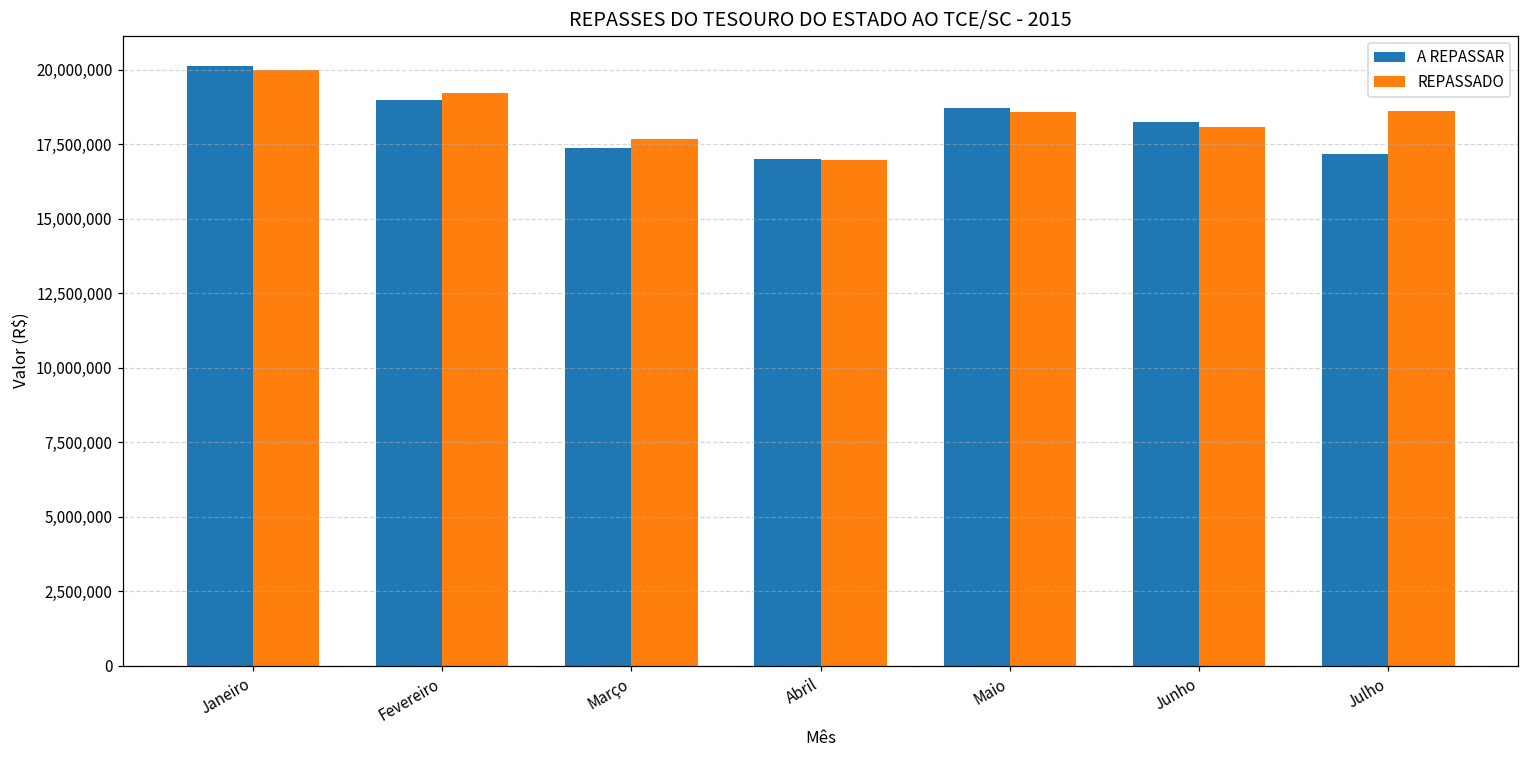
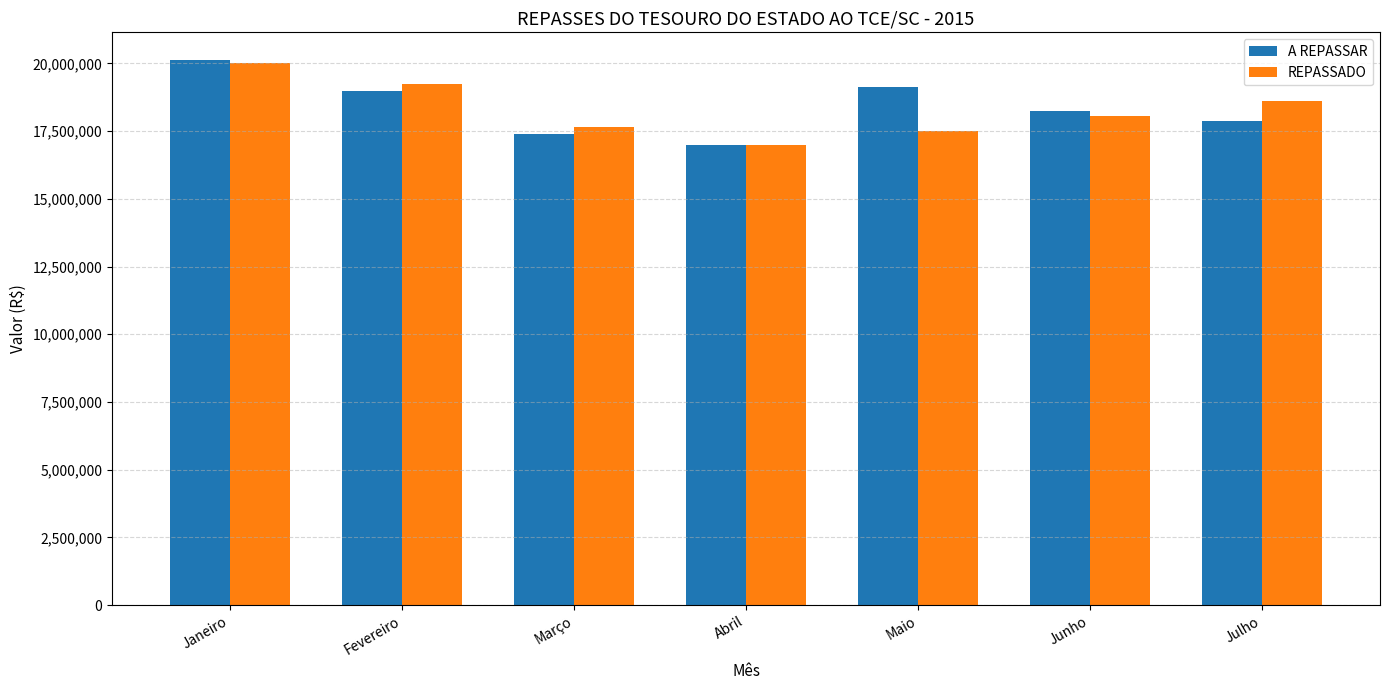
A REPASSAR, Maio: 18,700,000 -> 19,100,000
REPASSADO, Maio: 18,600,000 -> 17,500,000
A REPASSAR, Julho: 17,200,000 -> 17,900,000
